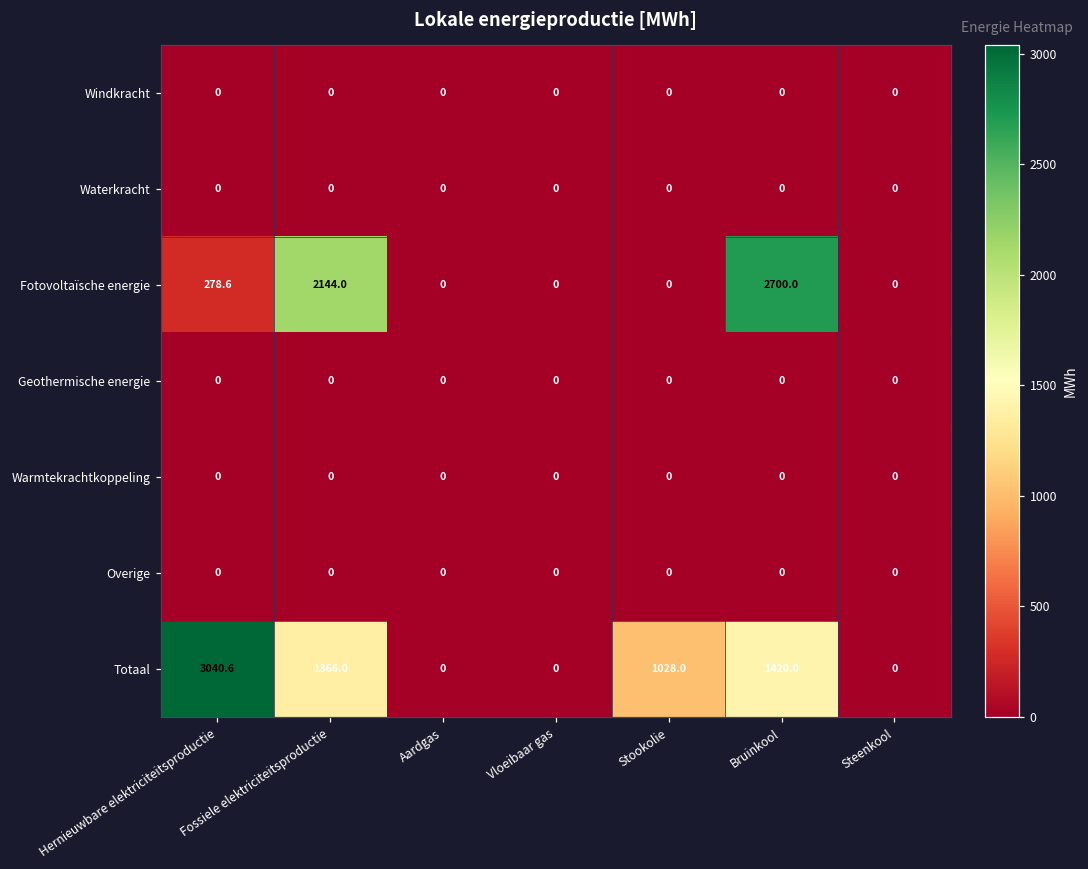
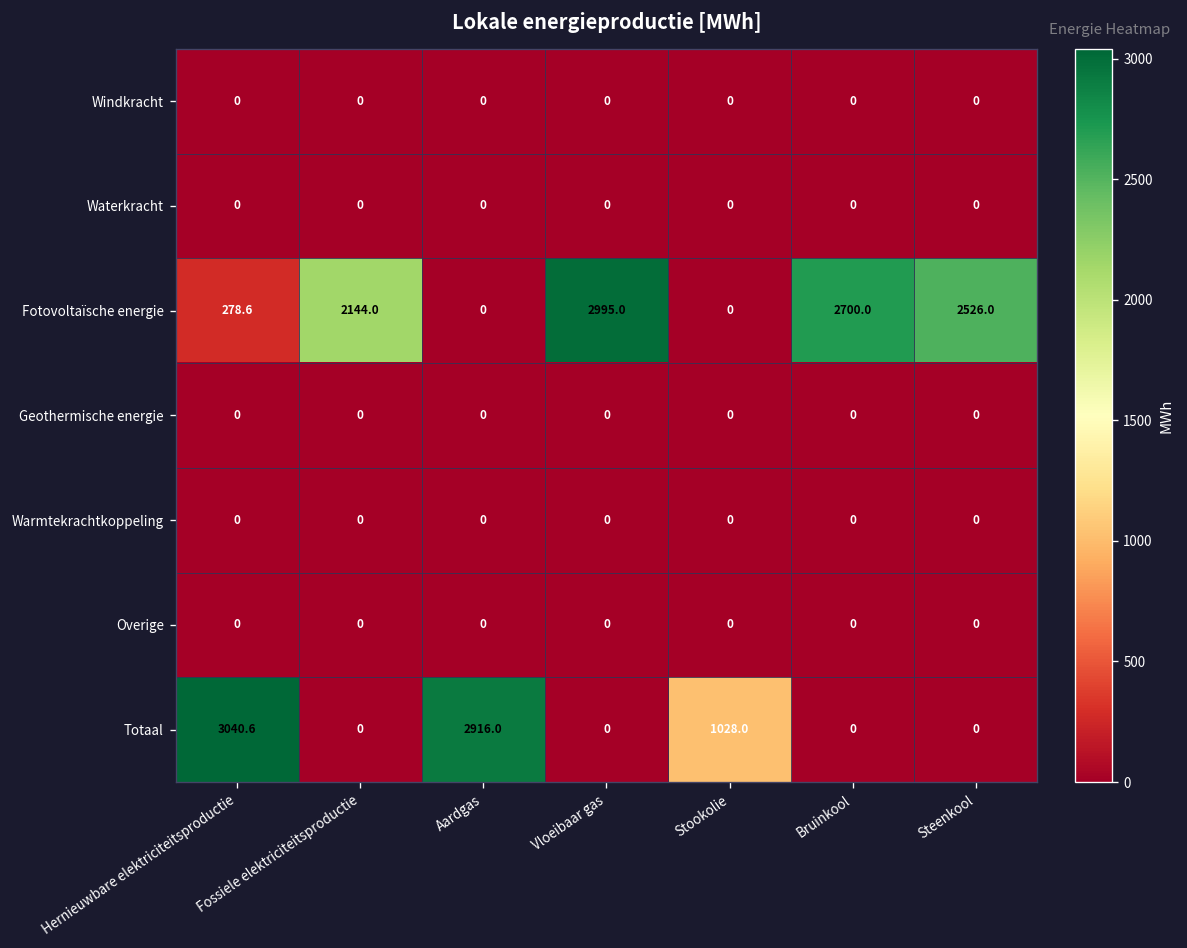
Fotovoltaïsche energie, Vloeibaar gas: 0 -> 2995.0
Fotovoltaïsche energie, Steenkool: 0 -> 2526.0
Totaal, Fossiele elektriciteitsproductie: 1366.0 -> 0
Totaal, Aardgas: 0 -> 2916.0
Totaal, Bruinkool: 1420.0 -> 0
